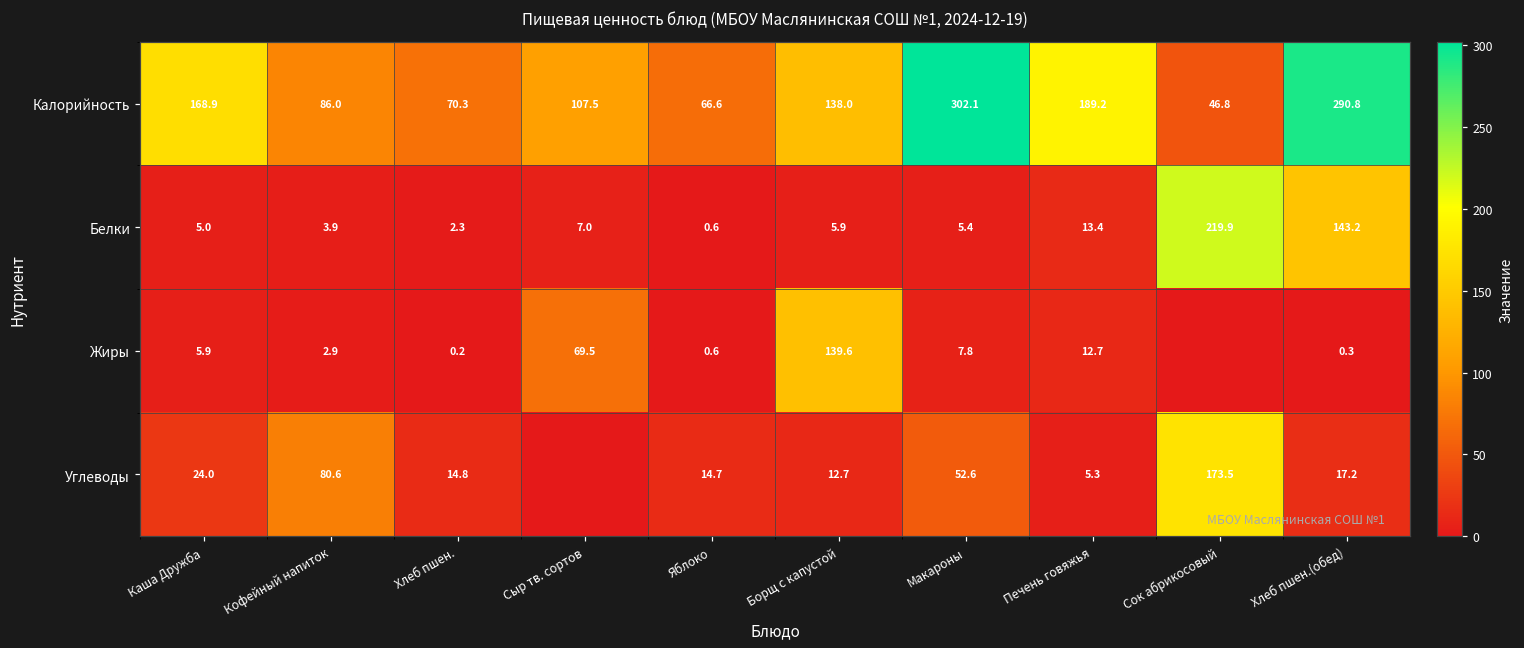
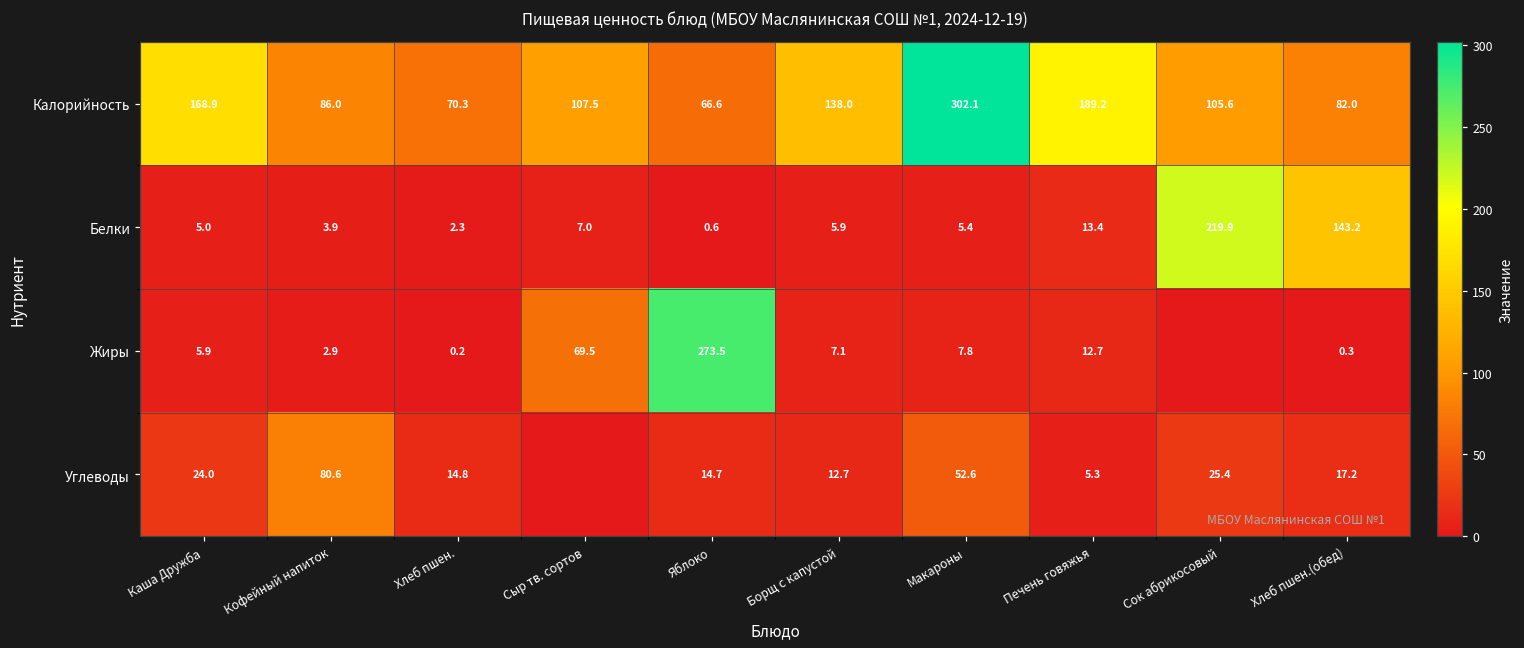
Калорийность, Сок абрикосовый: 46.8 -> 105.6
Калорийность, Хлеб пшен.(обед): 290.8 -> 82.0
Жиры, Яблоко: 0.6 -> 273.5
Жиры, Борщ с капустой: 139.6 -> 7.1
Углеводы, Сок абрикосовый: 173.5 -> 25.4
